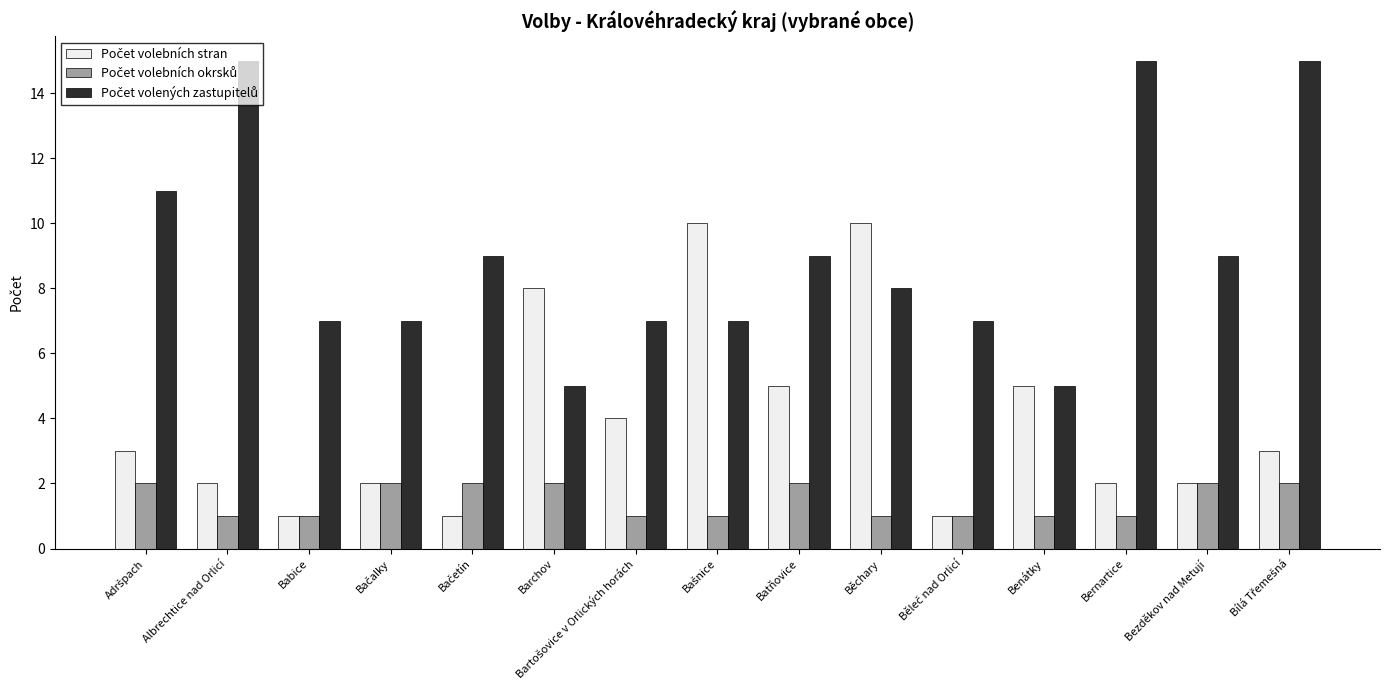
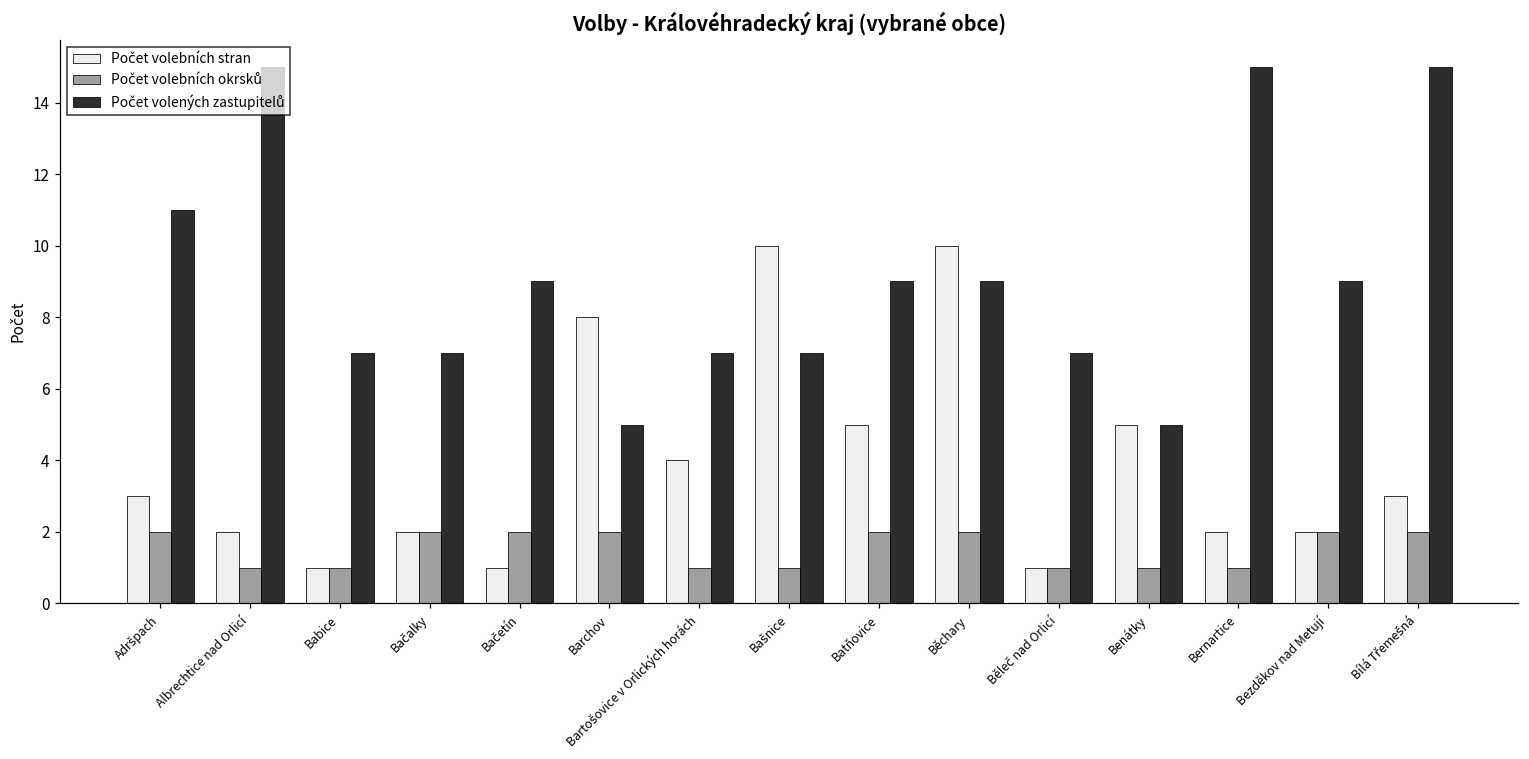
Počet volebních okrsků, Běchary: 1 -> 2
Počet volených zastupitelů, Běchary: 8 -> 9
